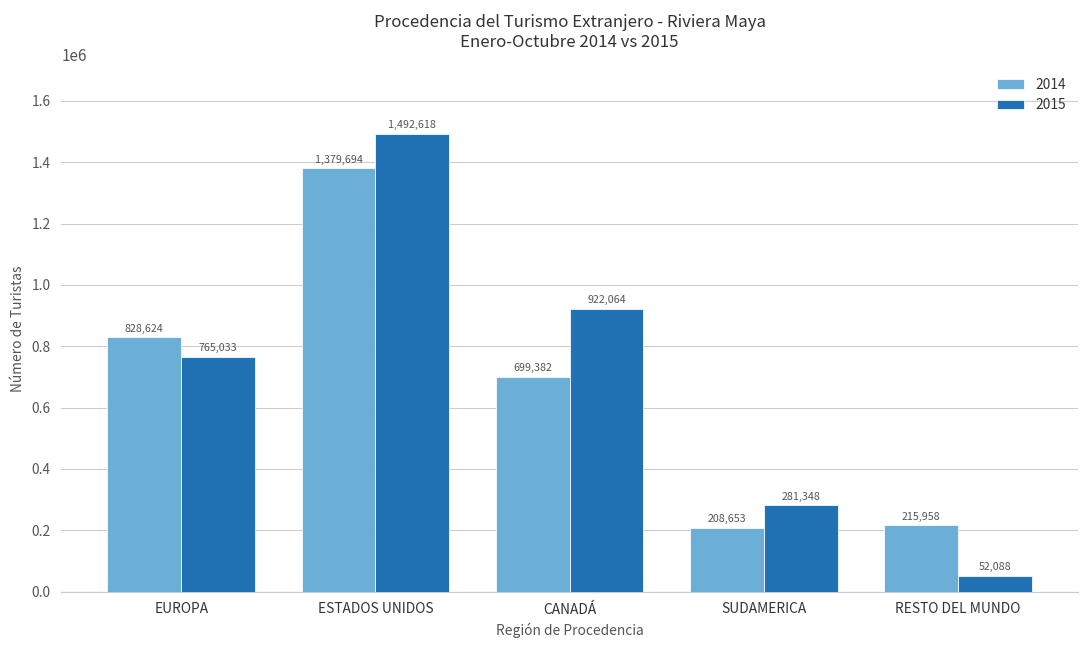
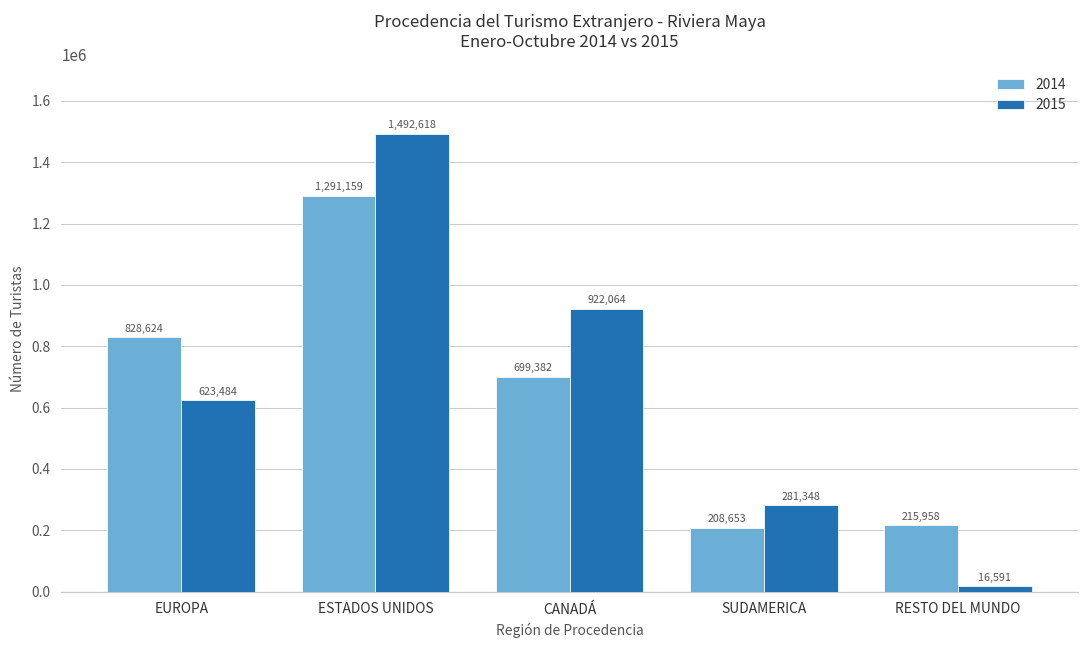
2015, EUROPA: 765,033 -> 623,484
2014, ESTADOS UNIDOS: 1,379,694 -> 1,291,159
2015, RESTO DEL MUNDO: 52,088 -> 16,591
